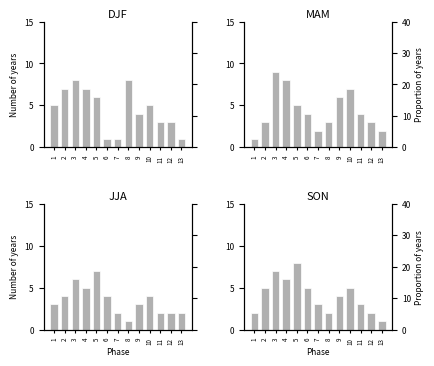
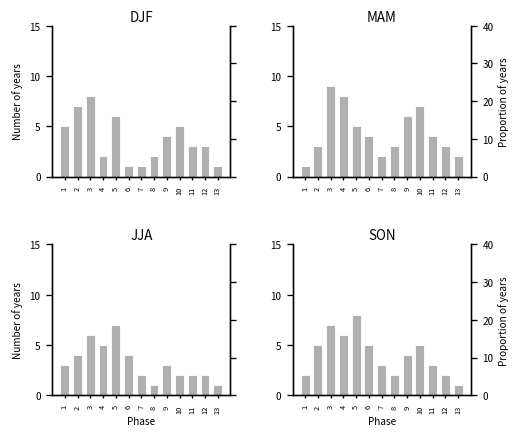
DJF, 4: 7 -> 2
DJF, 8: 8 -> 2
JJA, 10: 4 -> 2
JJA, 13: 2 -> 1
